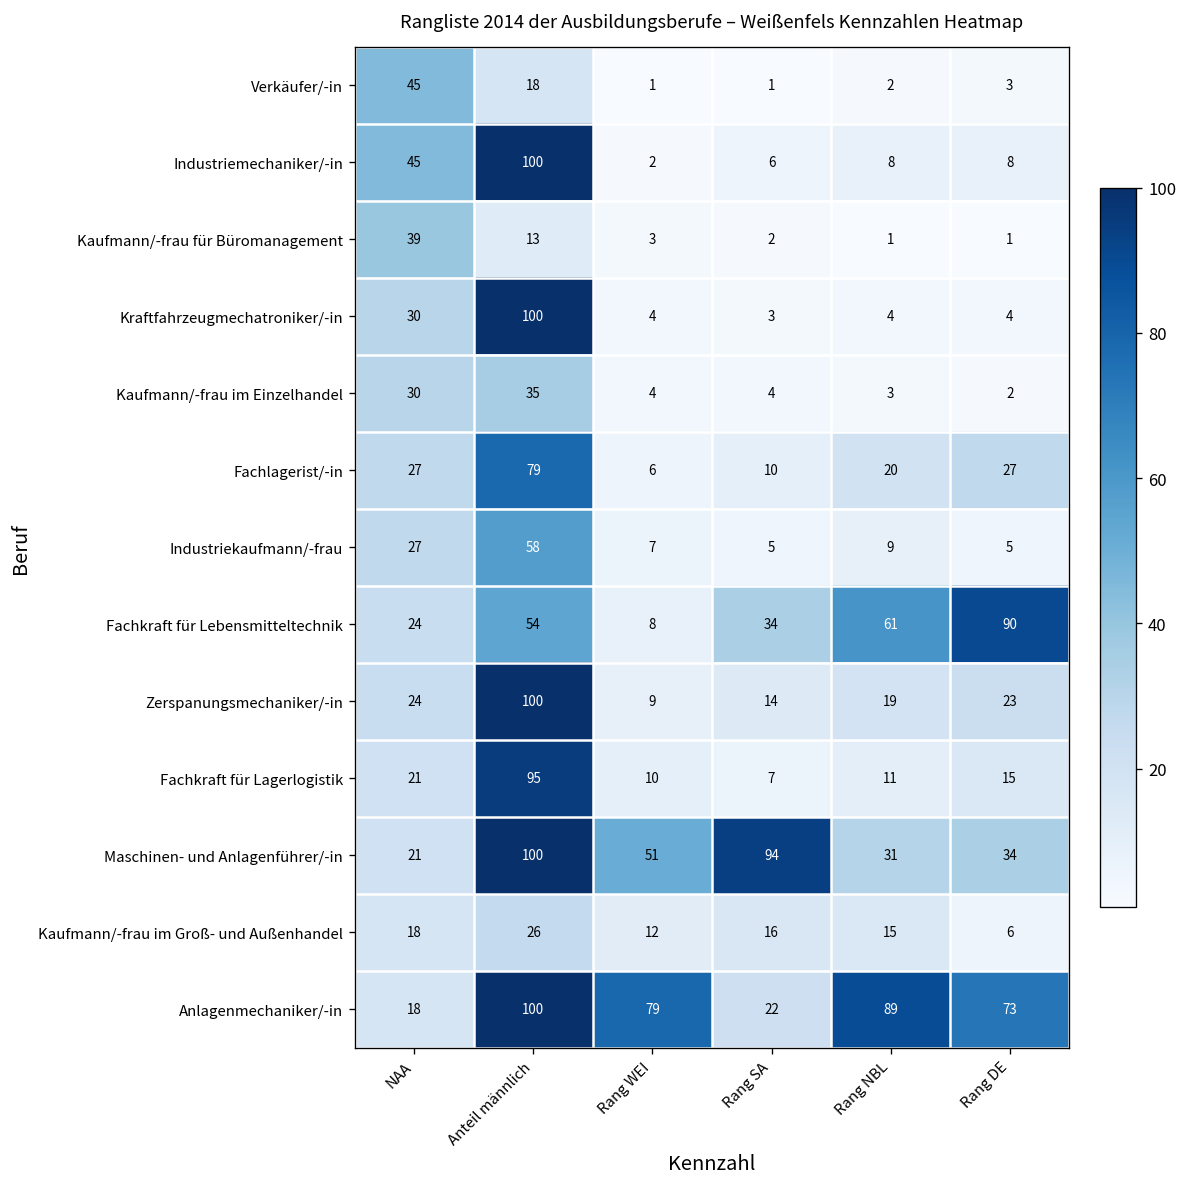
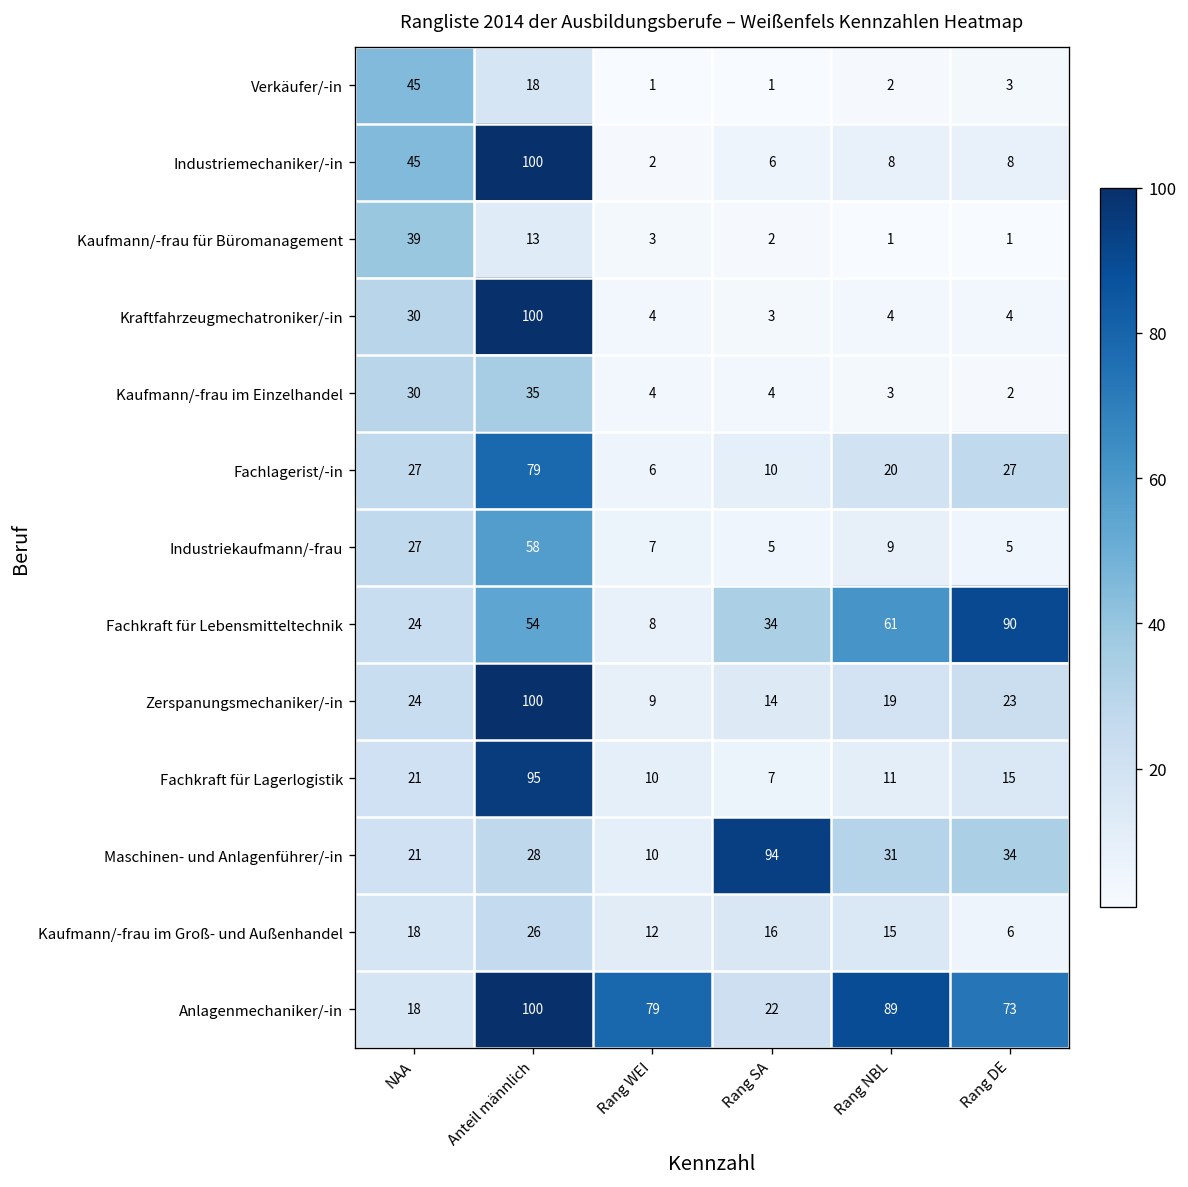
Maschinen- und Anlagenführer/-in, Anteil männlich: 100 -> 28
Maschinen- und Anlagenführer/-in, Rang WEI: 51 -> 10
